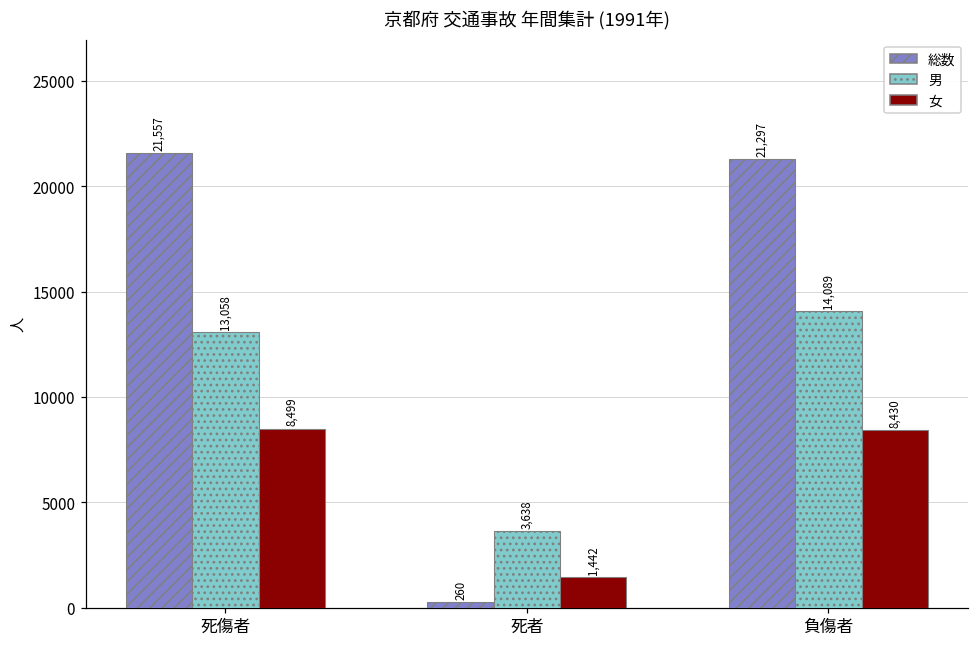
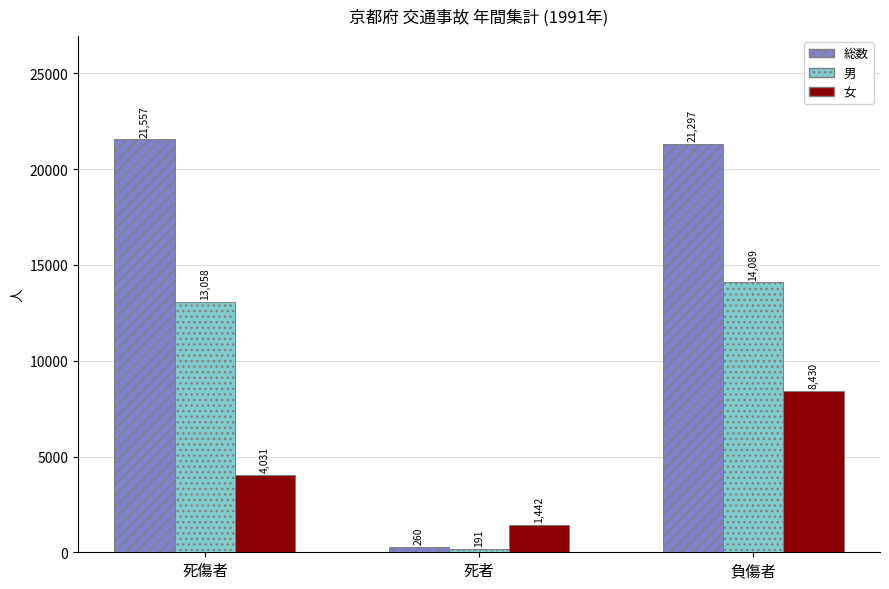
女, 死傷者: 8,499 -> 4,031
男, 死者: 3,638 -> 191
